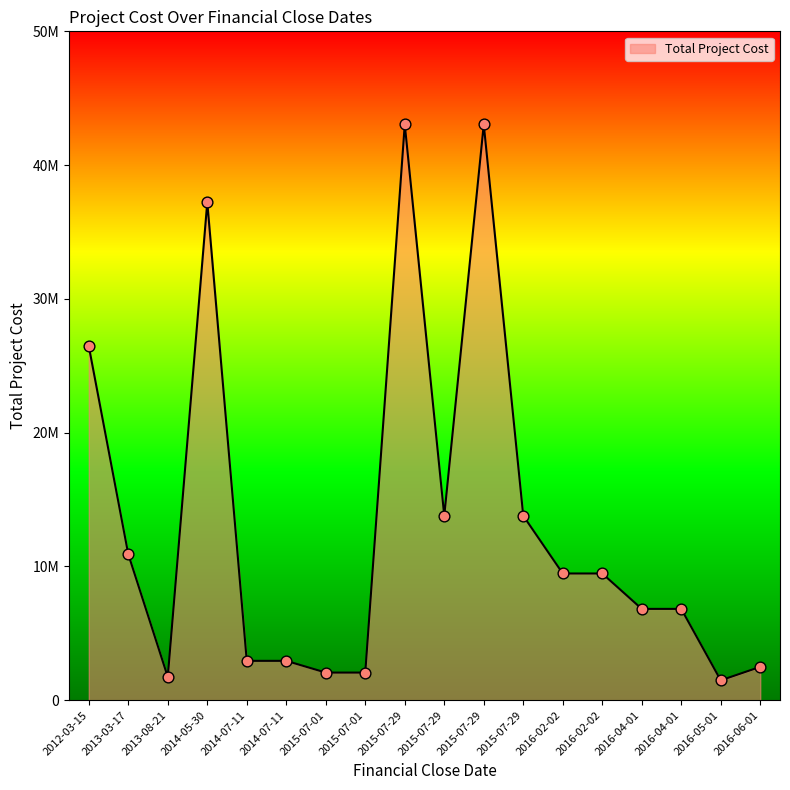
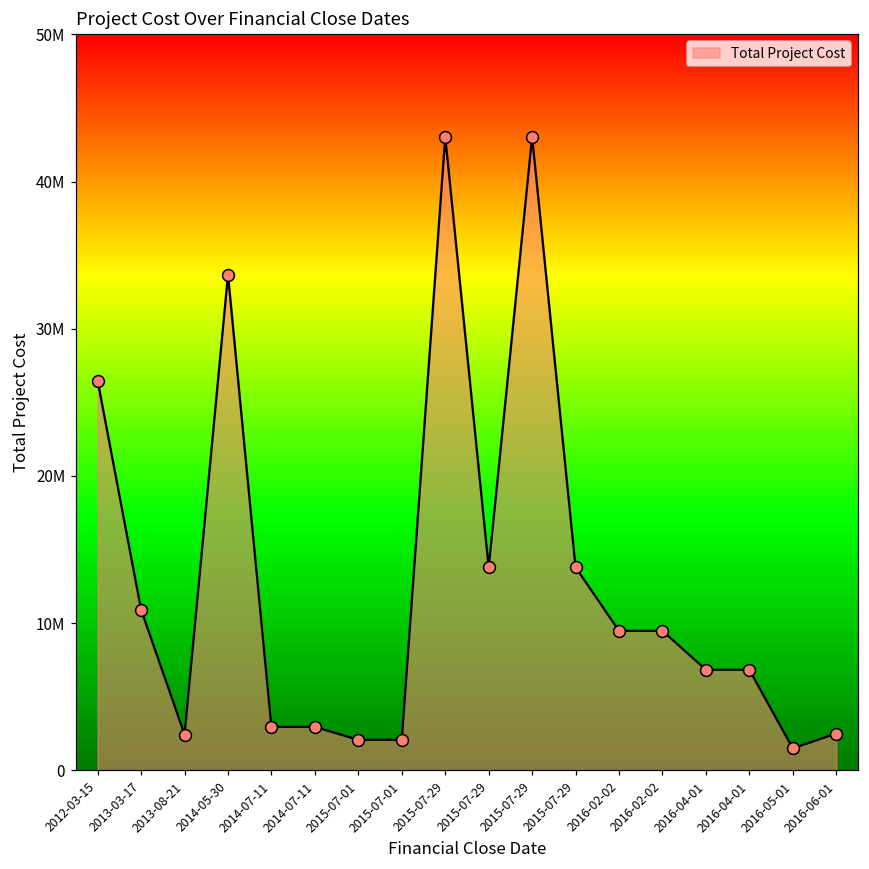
2013-08-21: 1700000 -> 2400000
2014-05-30: 37200000 -> 33700000
